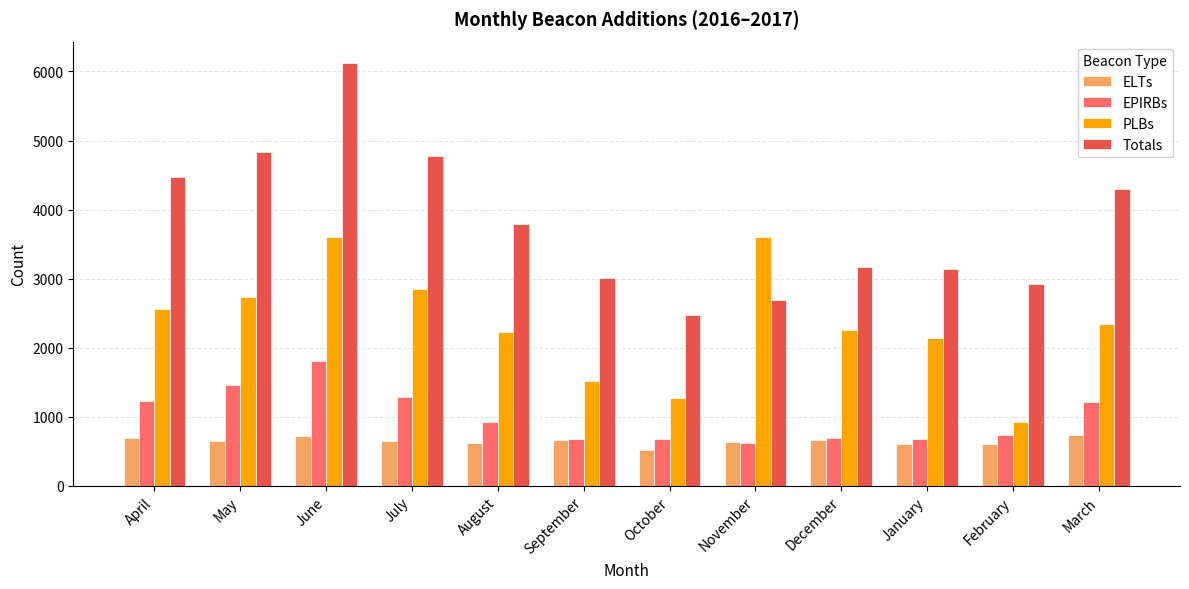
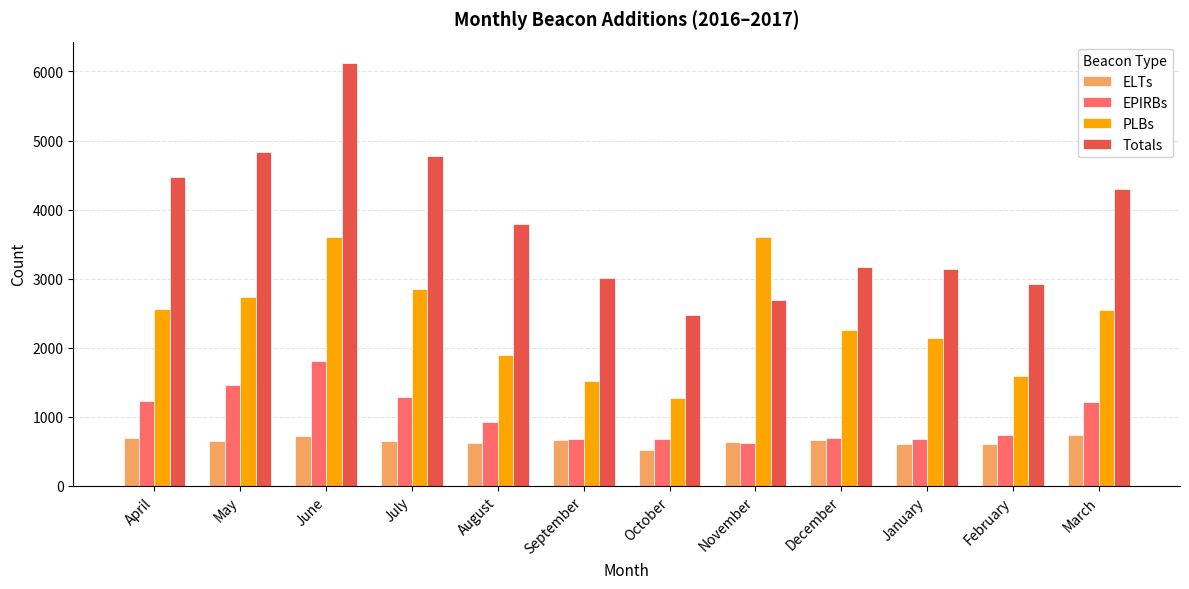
PLBs, August: 2200 -> 1900
PLBs, February: 900 -> 1600
PLBs, March: 2300 -> 2500
